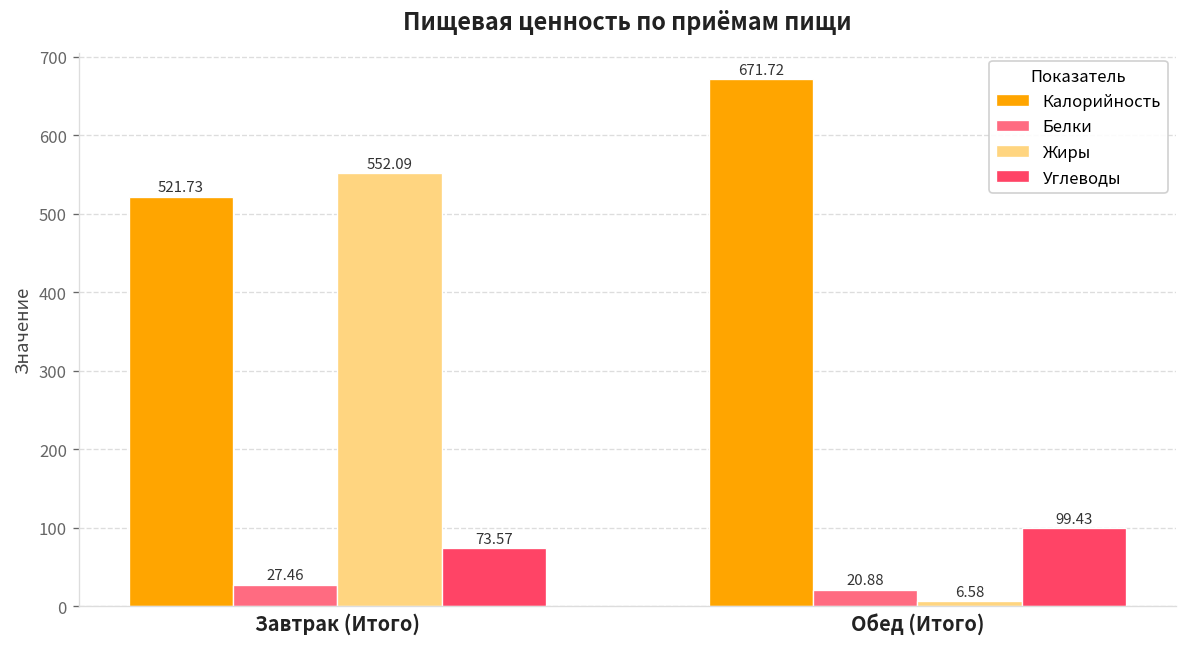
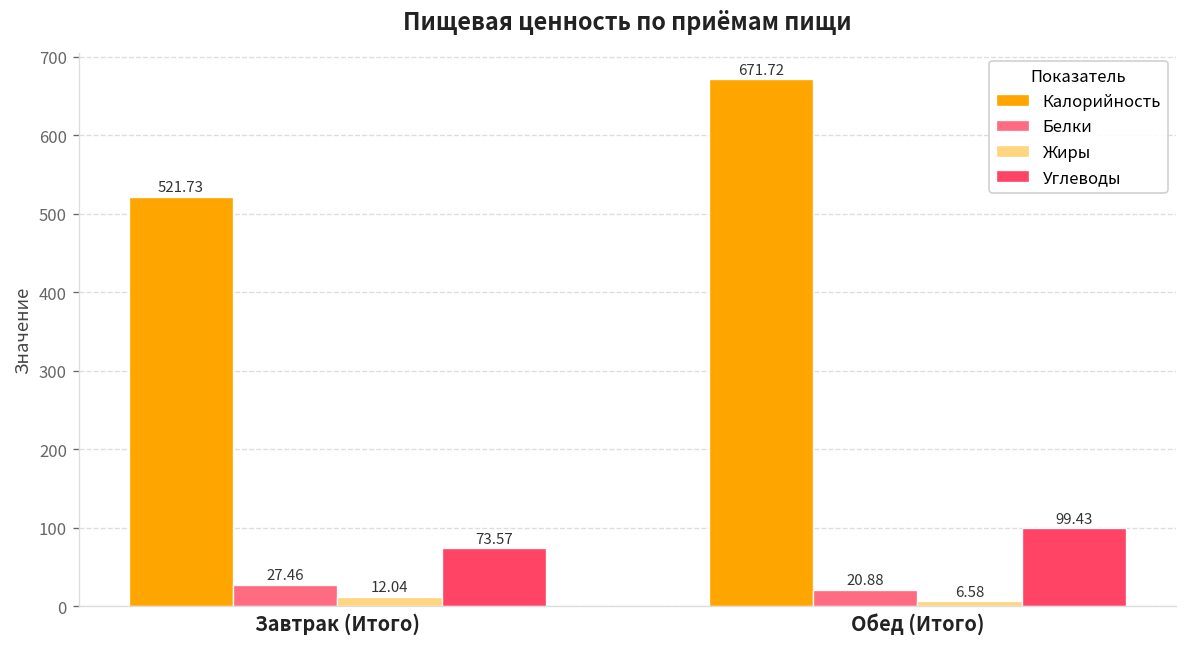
Жиры, Завтрак (Итого): 552.09 -> 12.04
